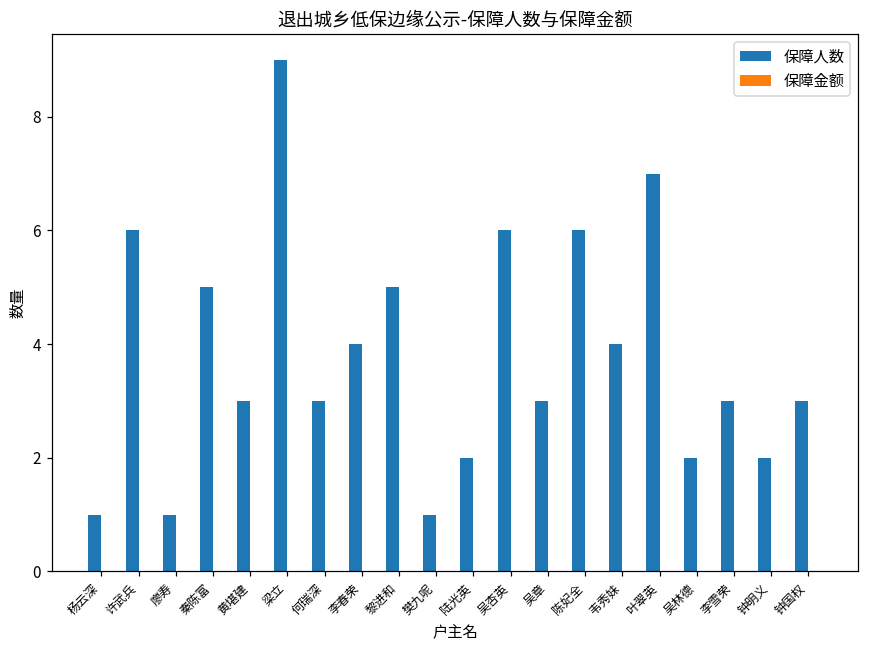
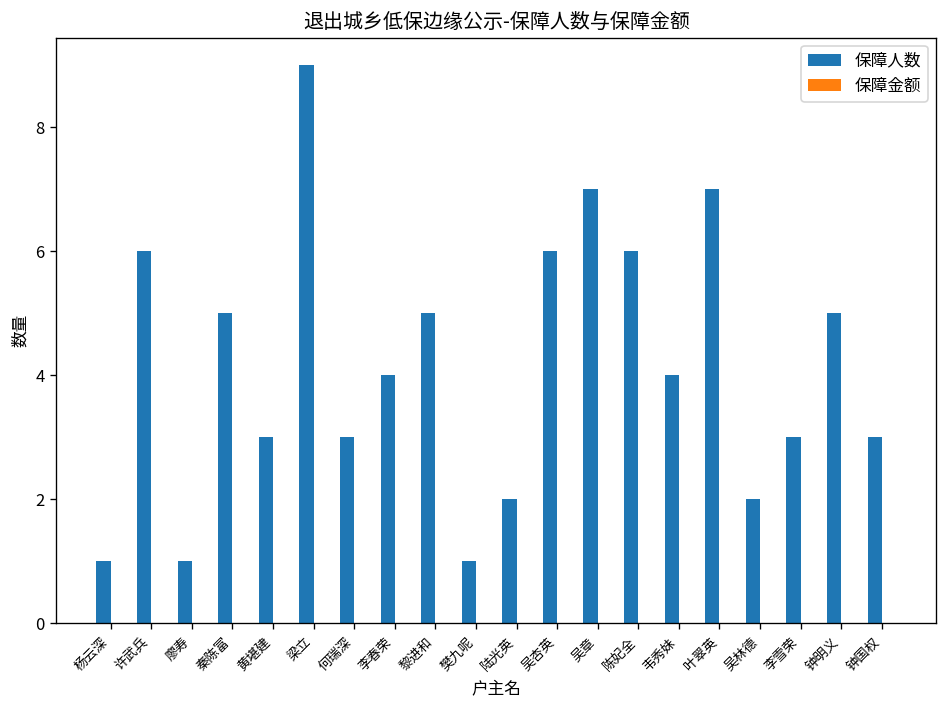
保障人数, 吴章: 3 -> 7
保障人数, 钟明义: 2 -> 5
